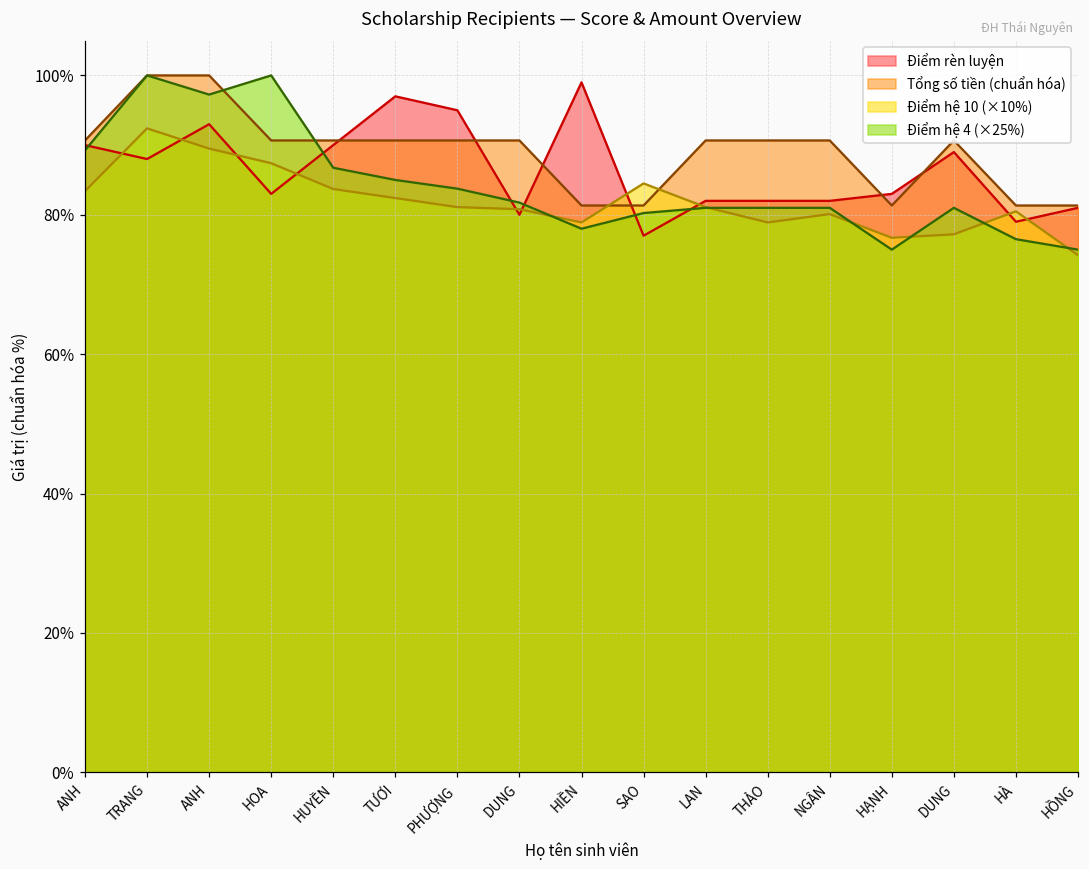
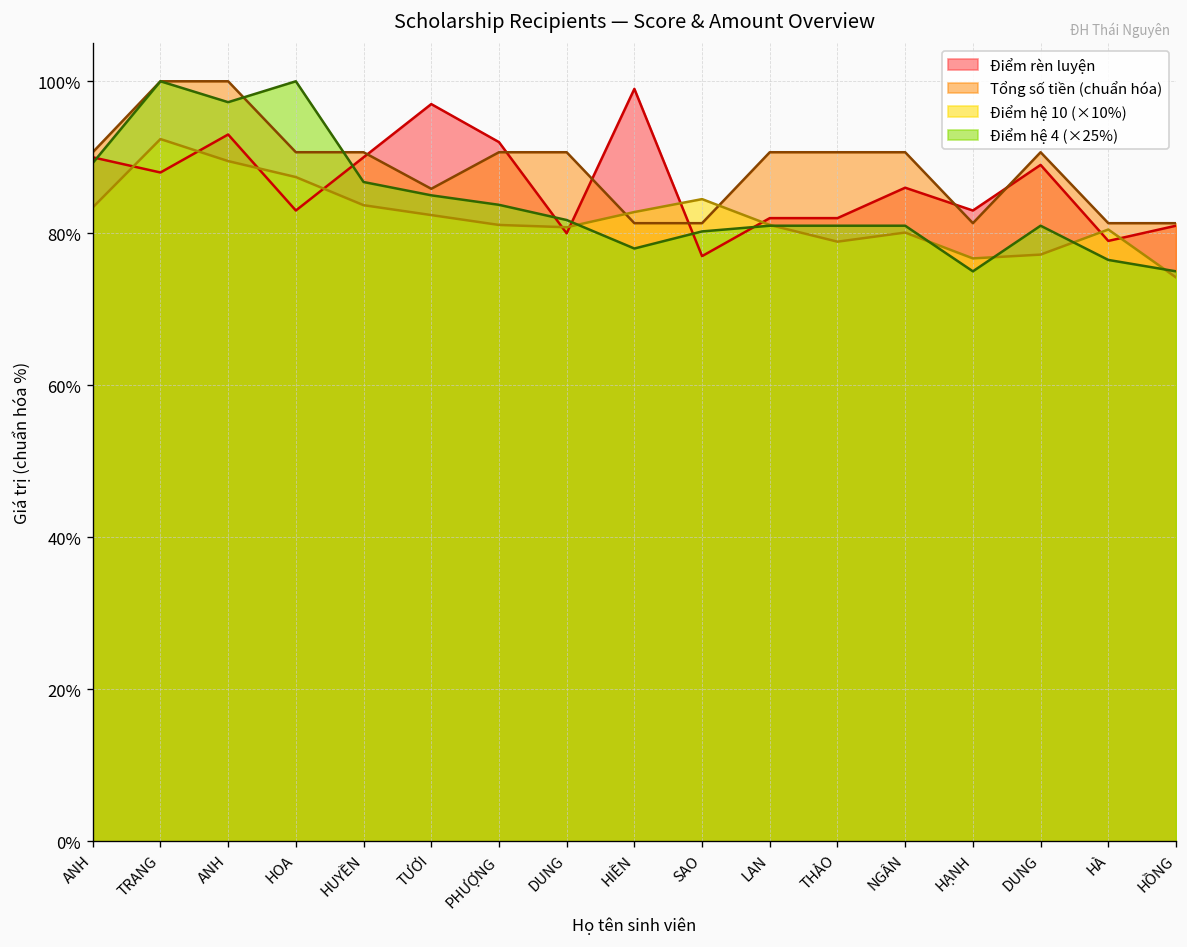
Tổng số tiền (chuẩn hóa), TƯƠI: 91% -> 86%
Điểm rèn luyện, PHƯỢNG: 95% -> 92%
Điểm hệ 10 (×10%), HIỀN: 79% -> 83%
Điểm rèn luyện, NGÂN: 82% -> 86%
